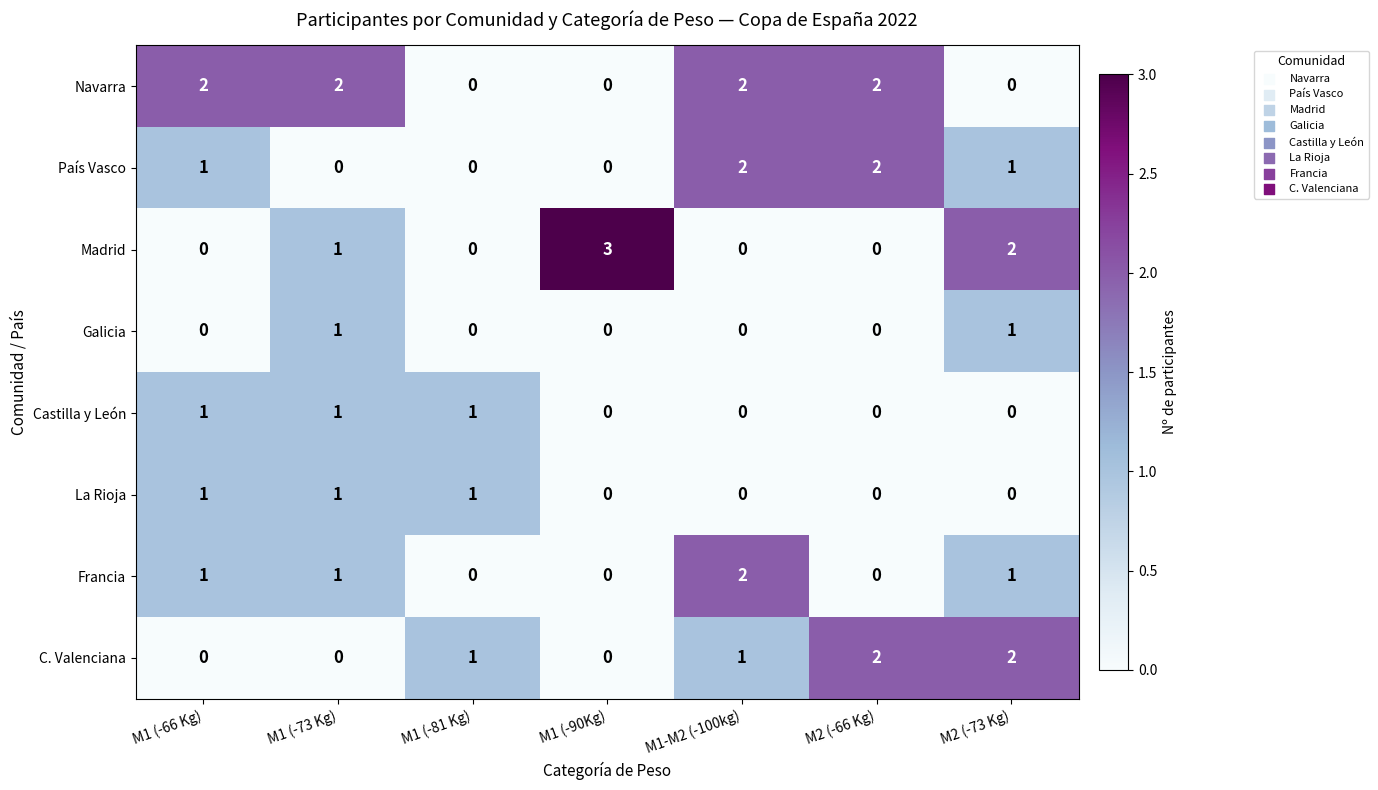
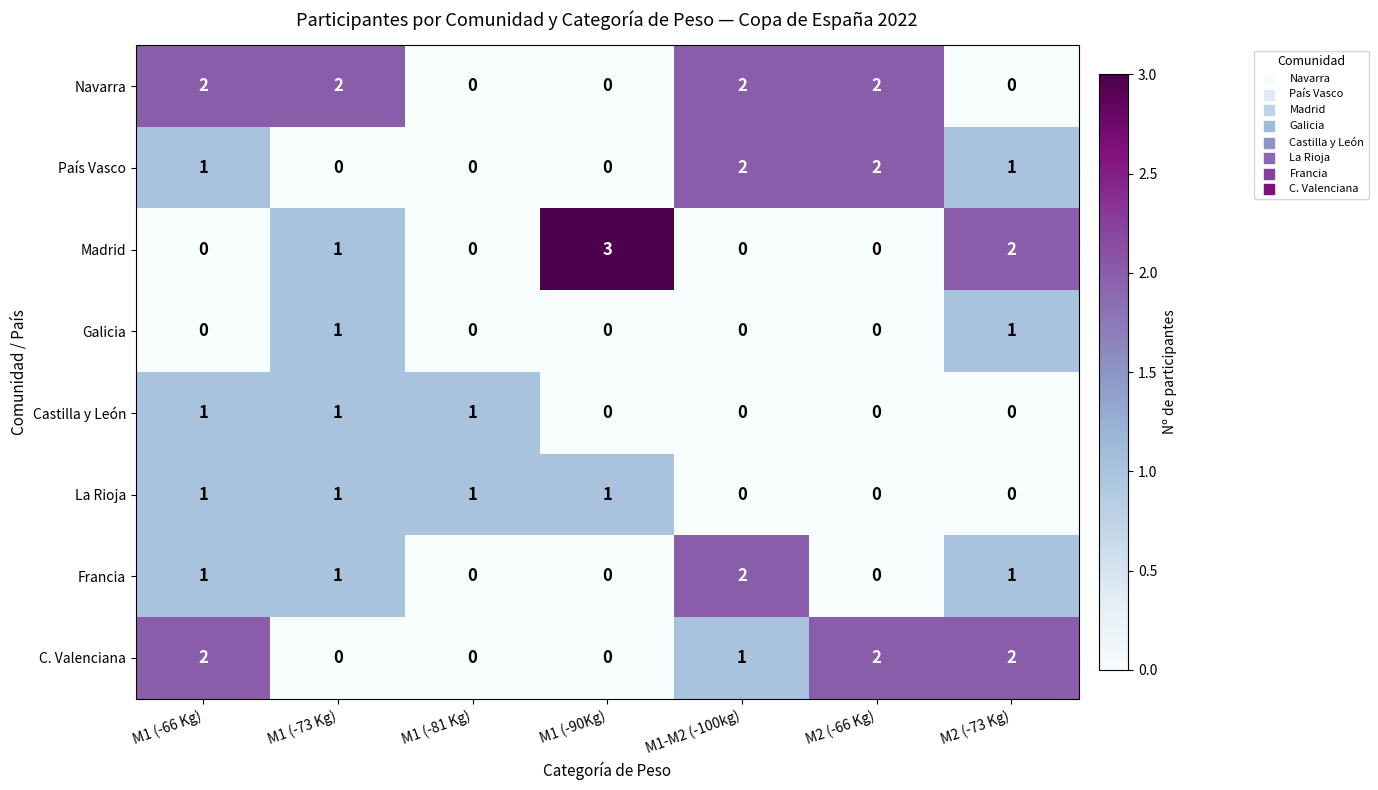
La Rioja, M1 (-90Kg): 0 -> 1
C. Valenciana, M1 (-66 Kg): 0 -> 2
C. Valenciana, M1 (-81 Kg): 1 -> 0
